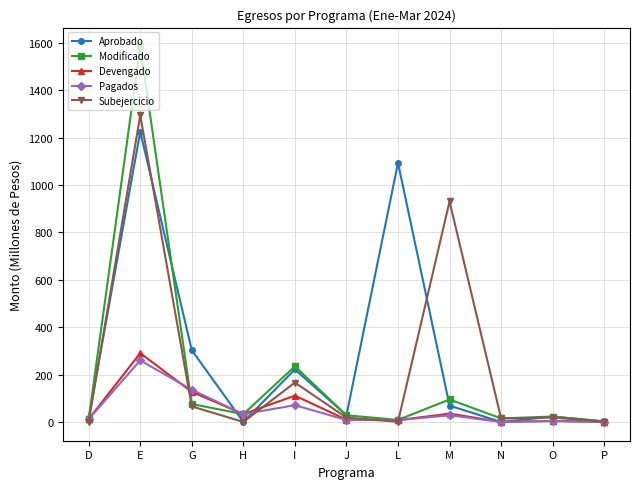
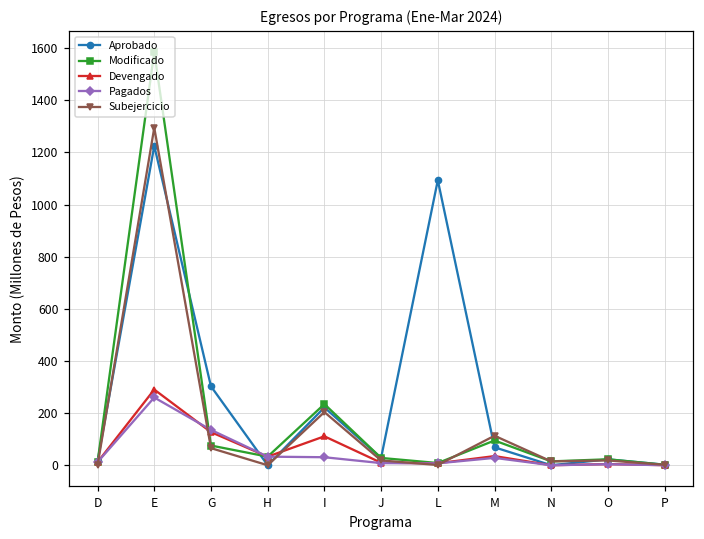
Pagados, I: 70 -> 30
Subejercicio, I: 170 -> 200
Subejercicio, M: 930 -> 110
